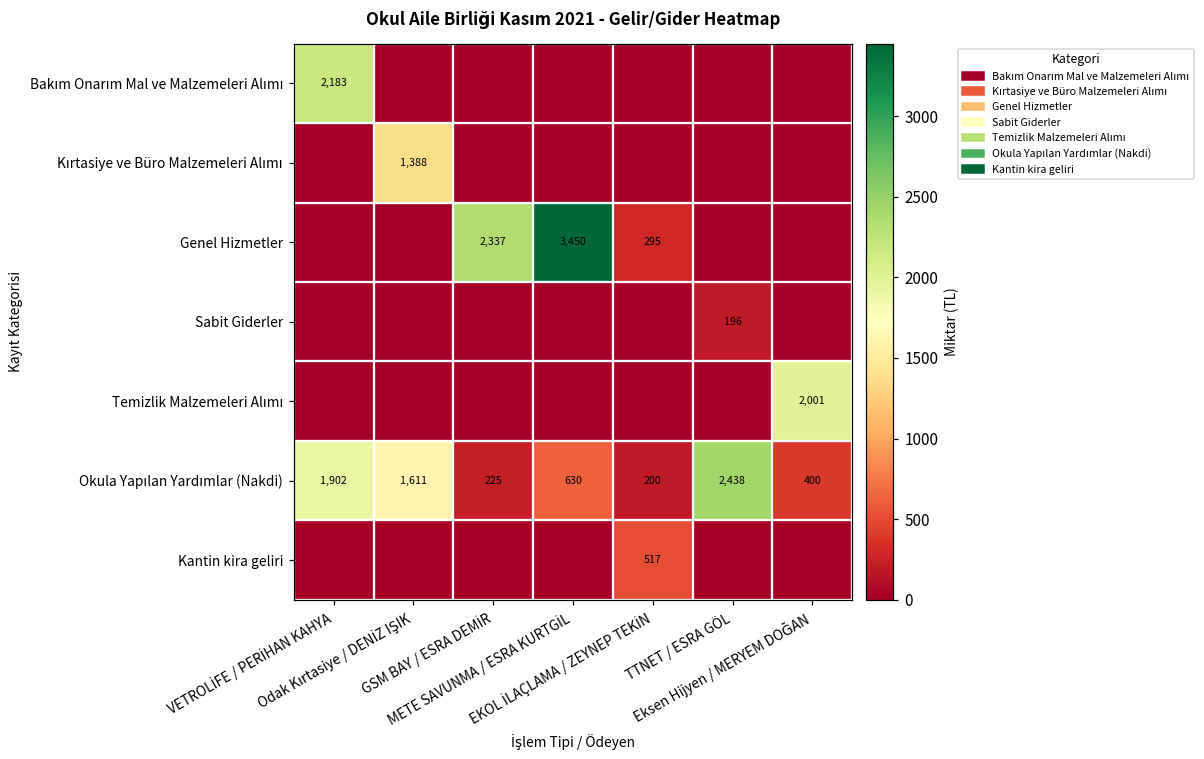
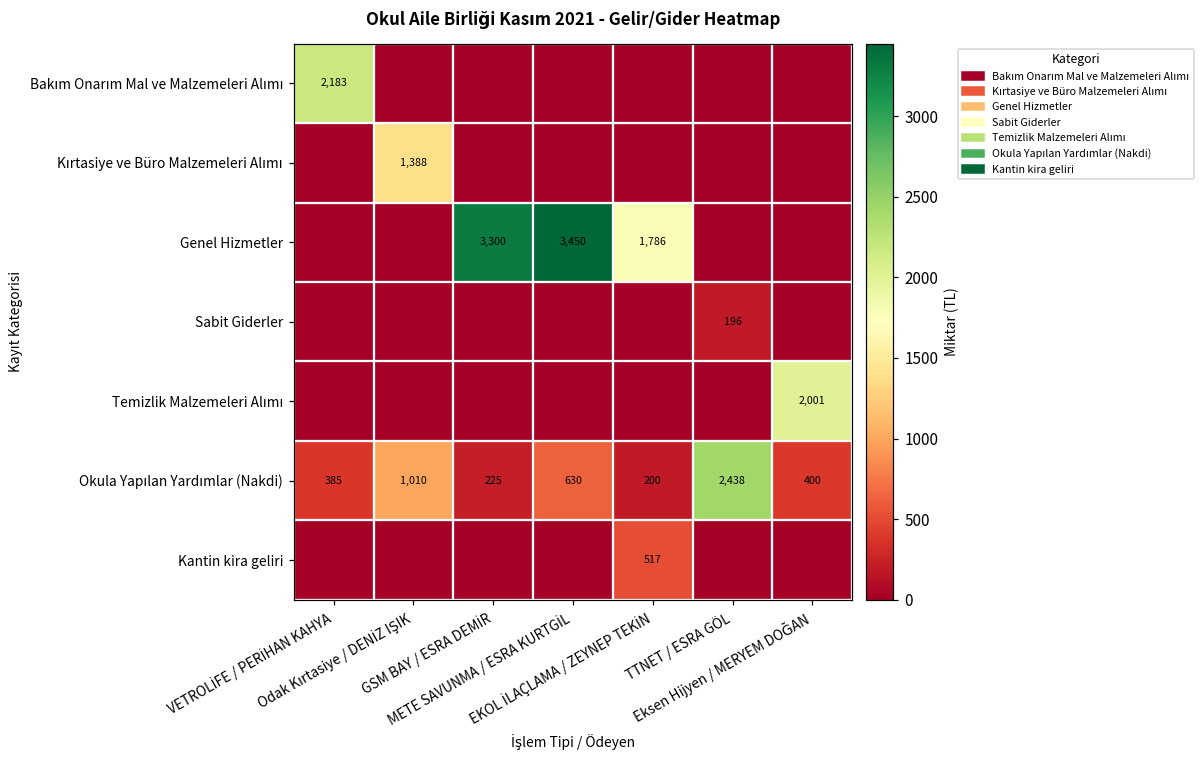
Genel Hizmetler, GSM BAY / ESRA DEMİR: 2,337 -> 3,300
Genel Hizmetler, EKOL İLAÇLAMA / ZEYNEP TEKİN: 295 -> 1,786
Okula Yapılan Yardımlar (Nakdi), VETROLİFE / PERİHAN KAHYA: 1,902 -> 385
Okula Yapılan Yardımlar (Nakdi), Odak Kırtasiye / DENİZ IŞIK: 1,611 -> 1,010
